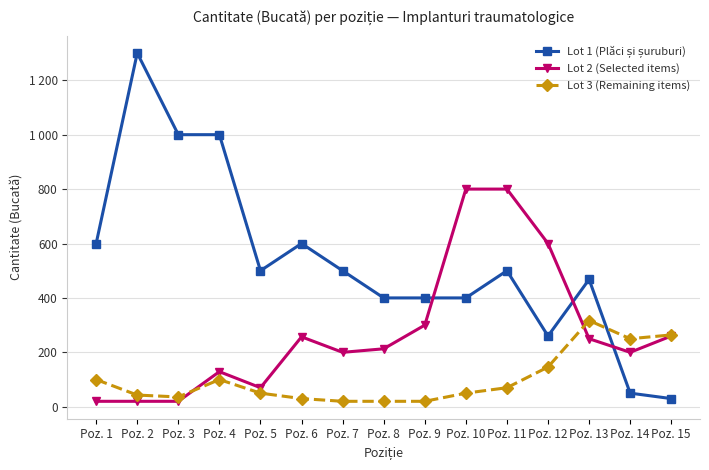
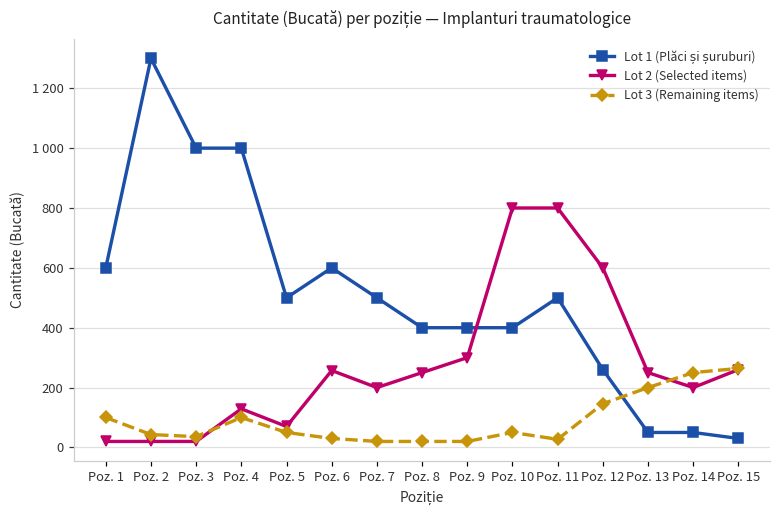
Lot 2 (Selected items), Poz. 8: 210 -> 250
Lot 3 (Remaining items), Poz. 11: 70 -> 30
Lot 1 (Plăci și șuruburi), Poz. 13: 470 -> 50
Lot 3 (Remaining items), Poz. 13: 320 -> 200
